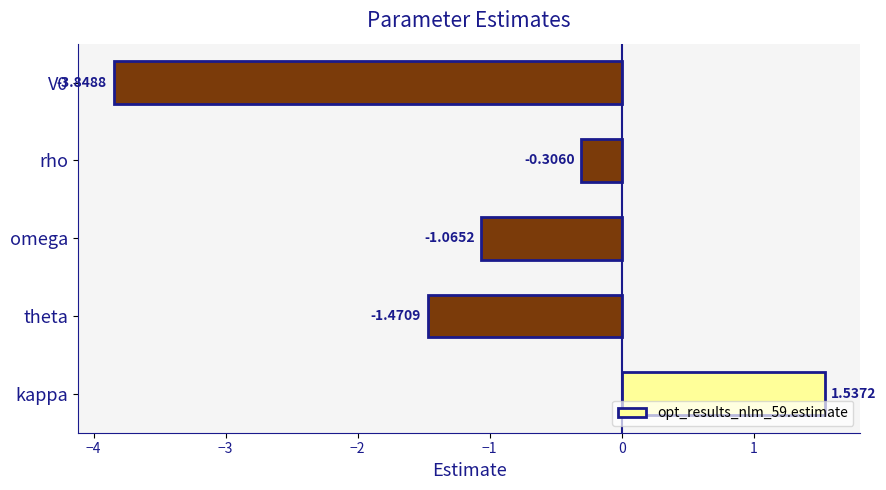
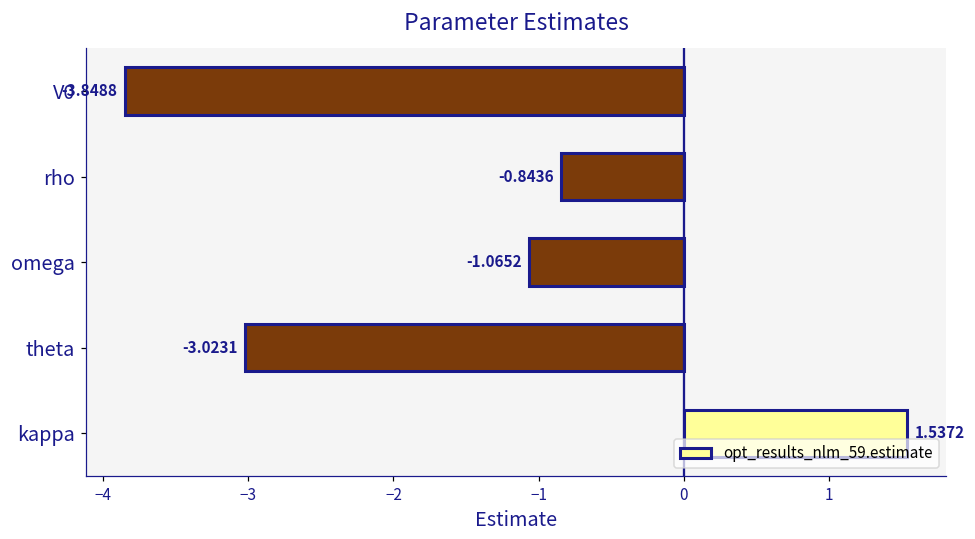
rho: -0.3060 -> -0.8436
theta: -1.4709 -> -3.0231
